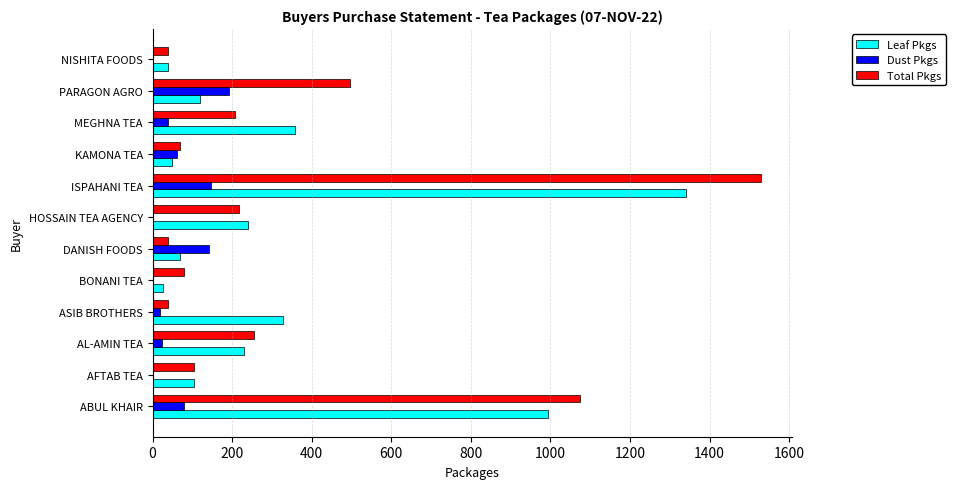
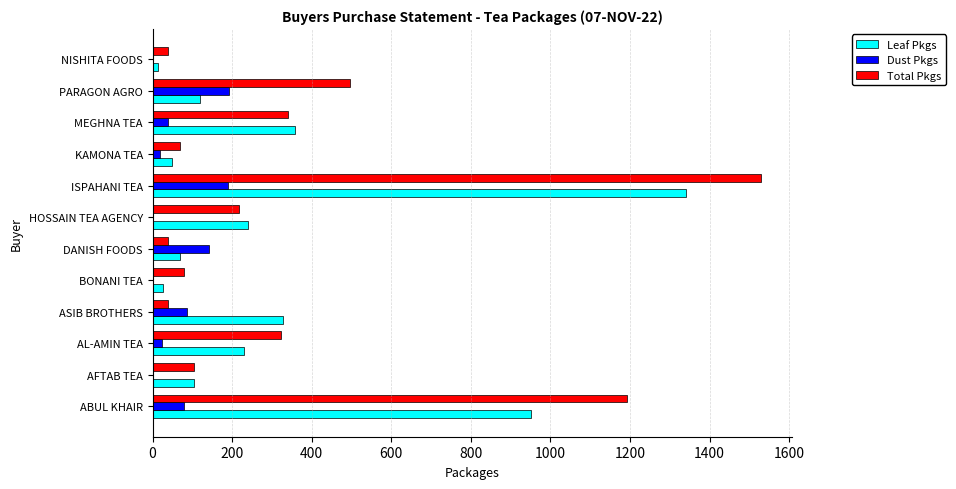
Leaf Pkgs, NISHITA FOODS: 40 -> 10
Total Pkgs, MEGHNA TEA: 210 -> 340
Dust Pkgs, KAMONA TEA: 60 -> 20
Dust Pkgs, ISPAHANI TEA: 150 -> 190
Dust Pkgs, ASIB BROTHERS: 20 -> 90
Total Pkgs, AL-AMIN TEA: 260 -> 320
Total Pkgs, ABUL KHAIR: 1080 -> 1190
Leaf Pkgs, ABUL KHAIR: 1000 -> 950
